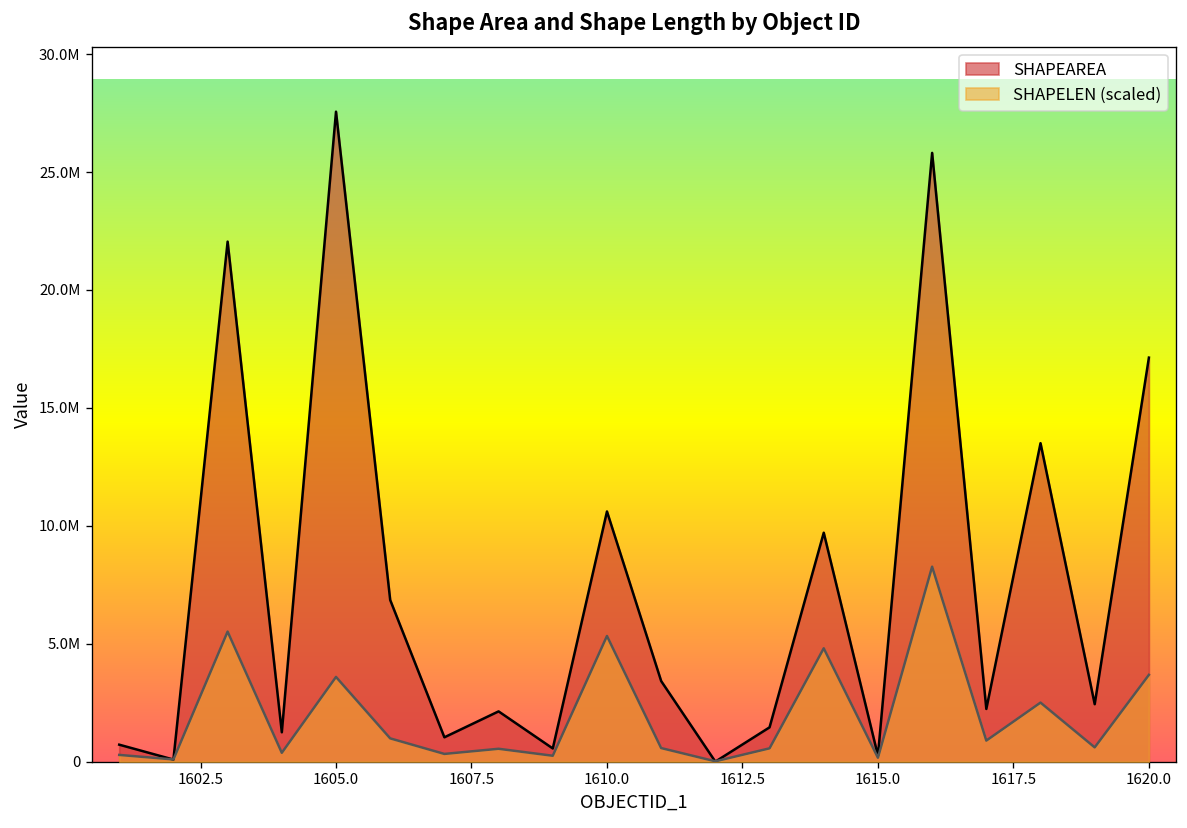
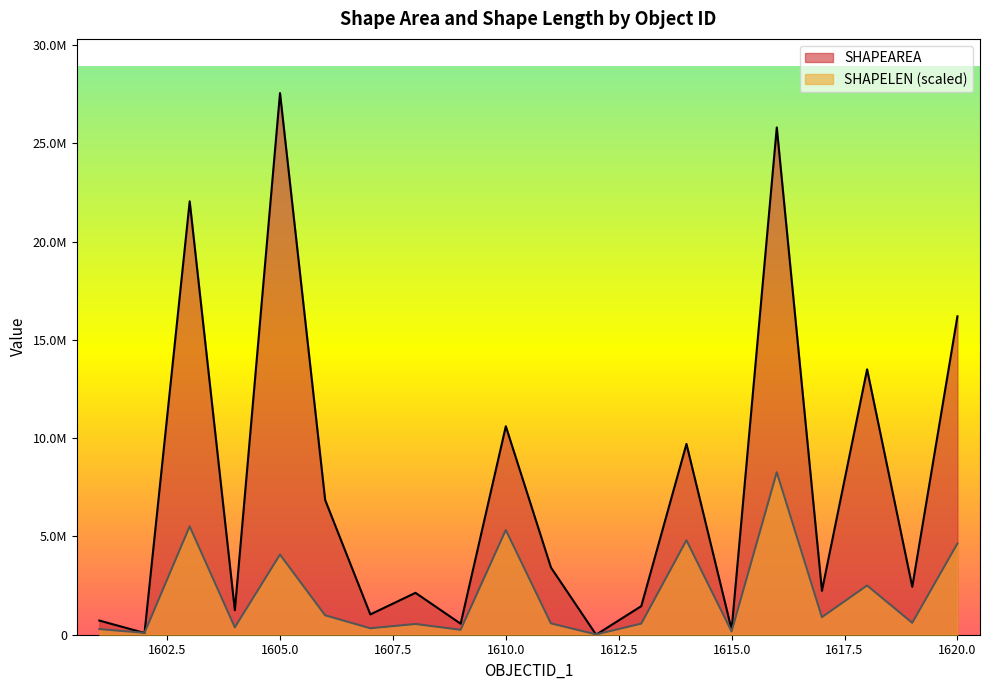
SHAPELEN (scaled), 1605.0: 3600000 -> 4100000
SHAPEAREA, 1620.0: 17100000 -> 16200000
SHAPELEN (scaled), 1620.0: 3700000 -> 4600000
